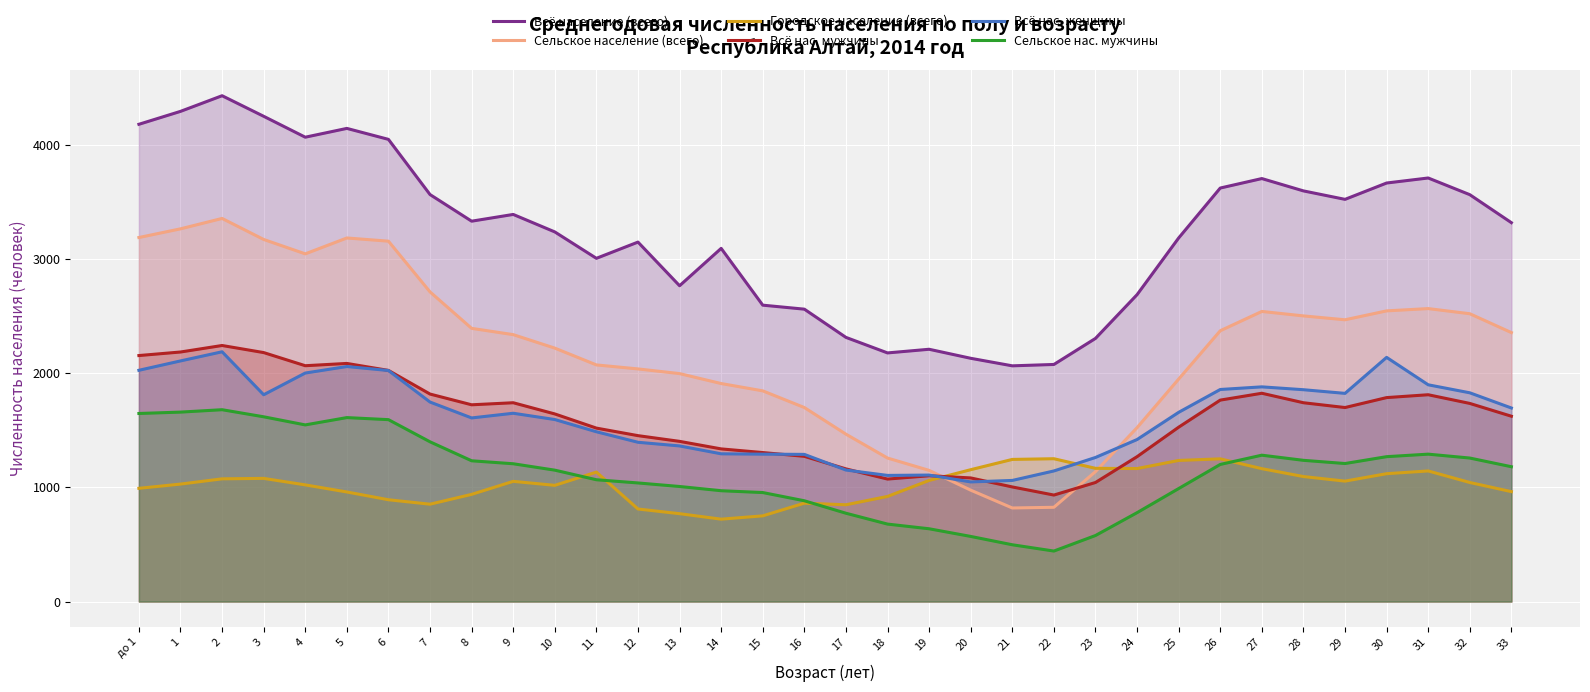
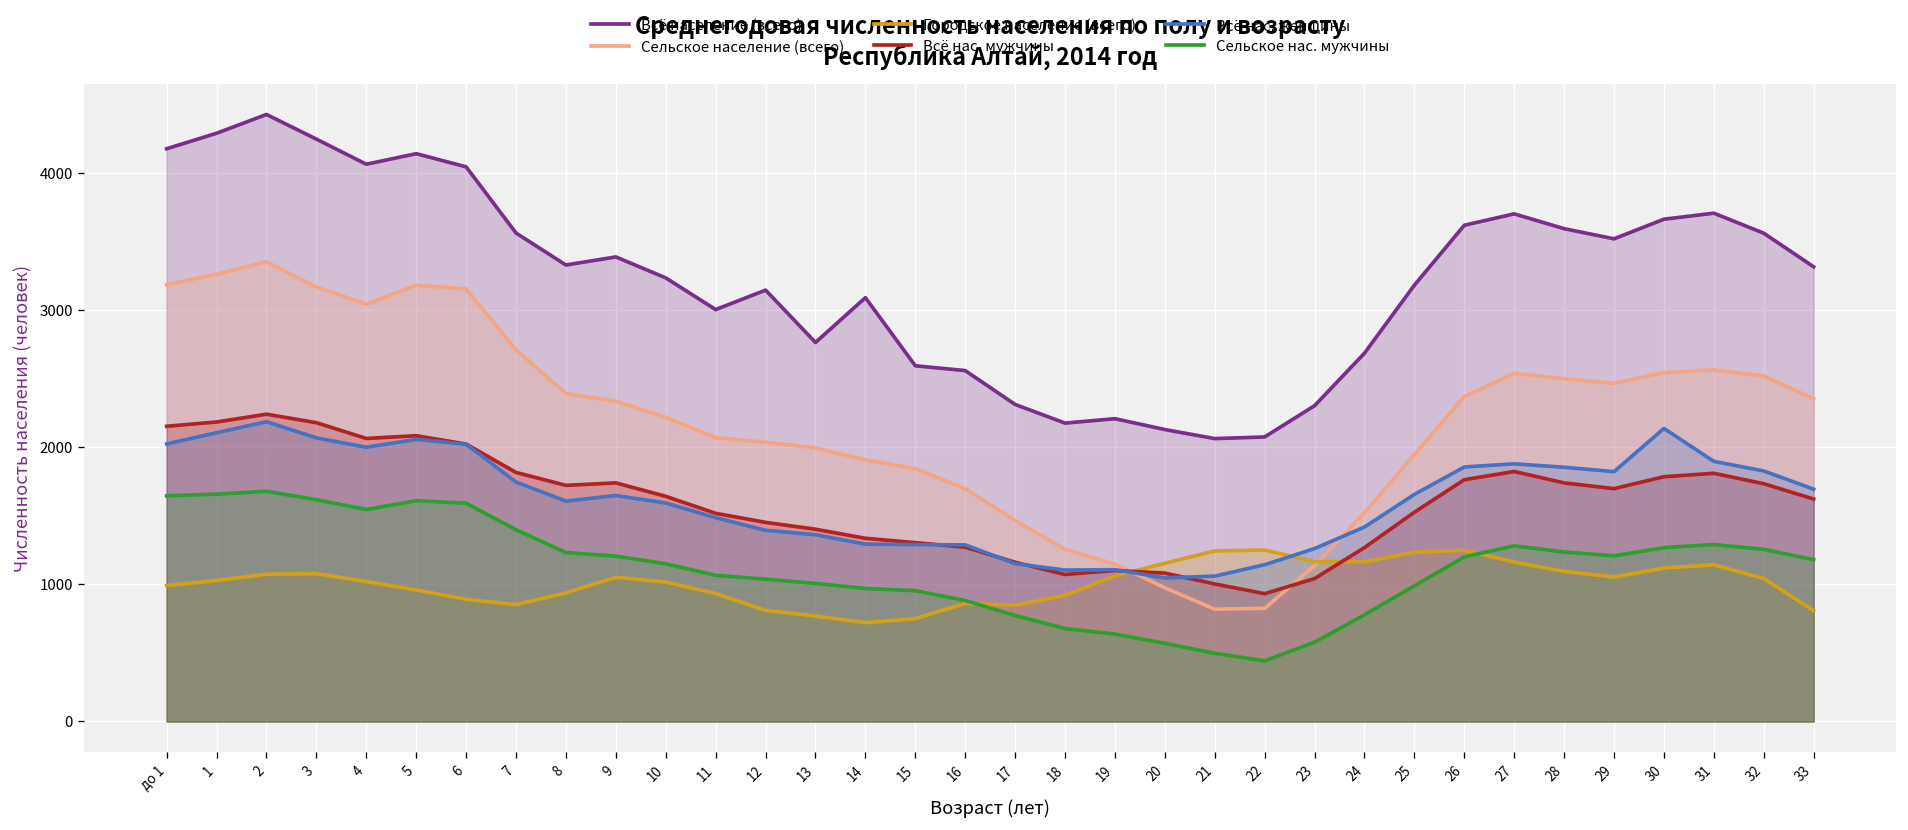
Всё нас. женщины, 3: 1810 -> 2070
Городское население (всего), 11: 1130 -> 930
Городское население (всего), 33: 960 -> 810
